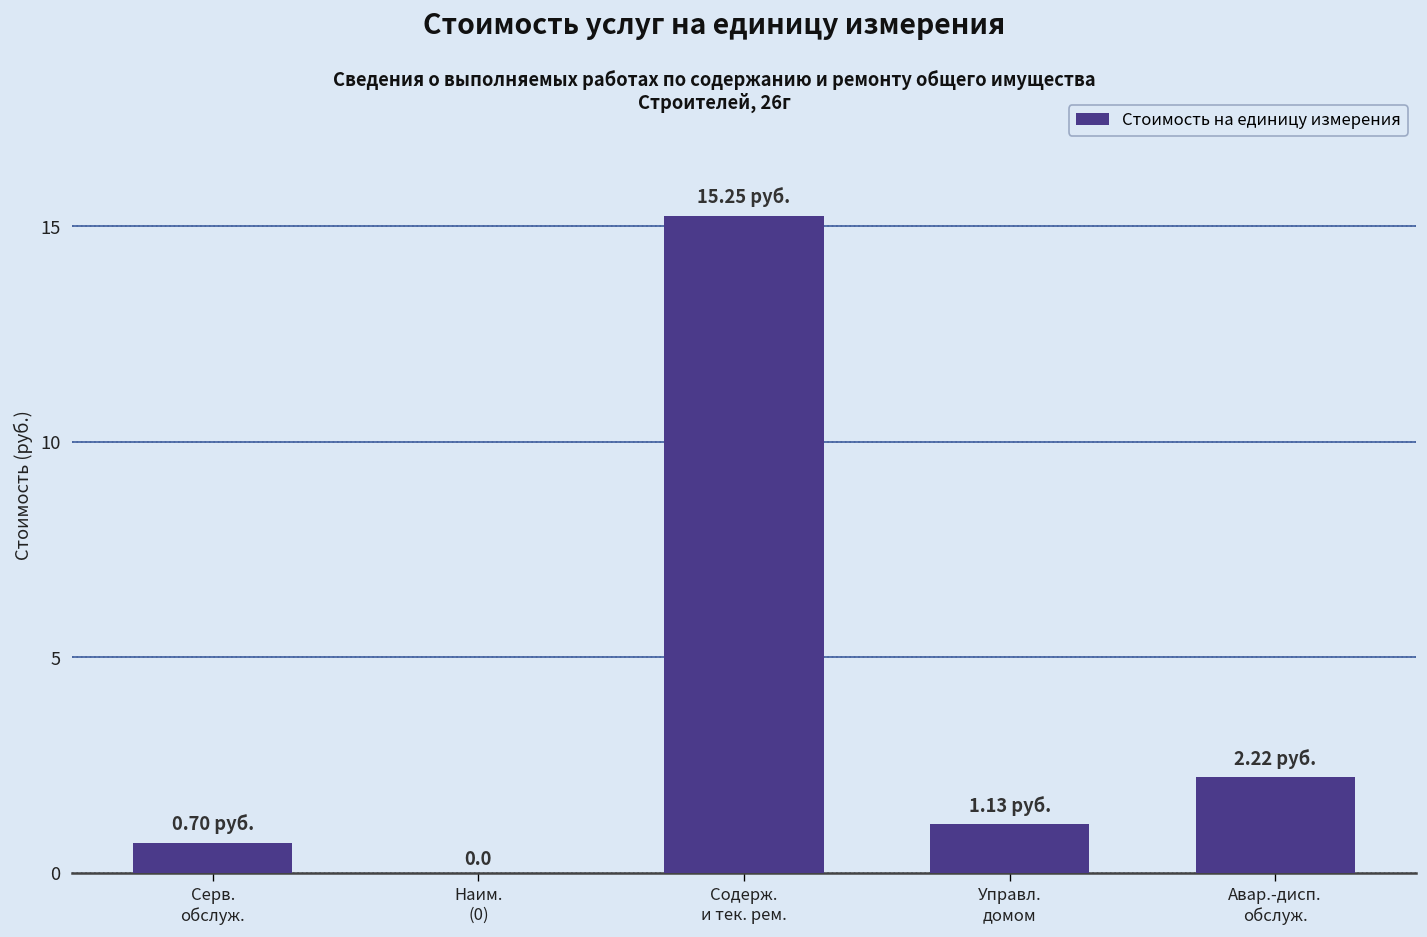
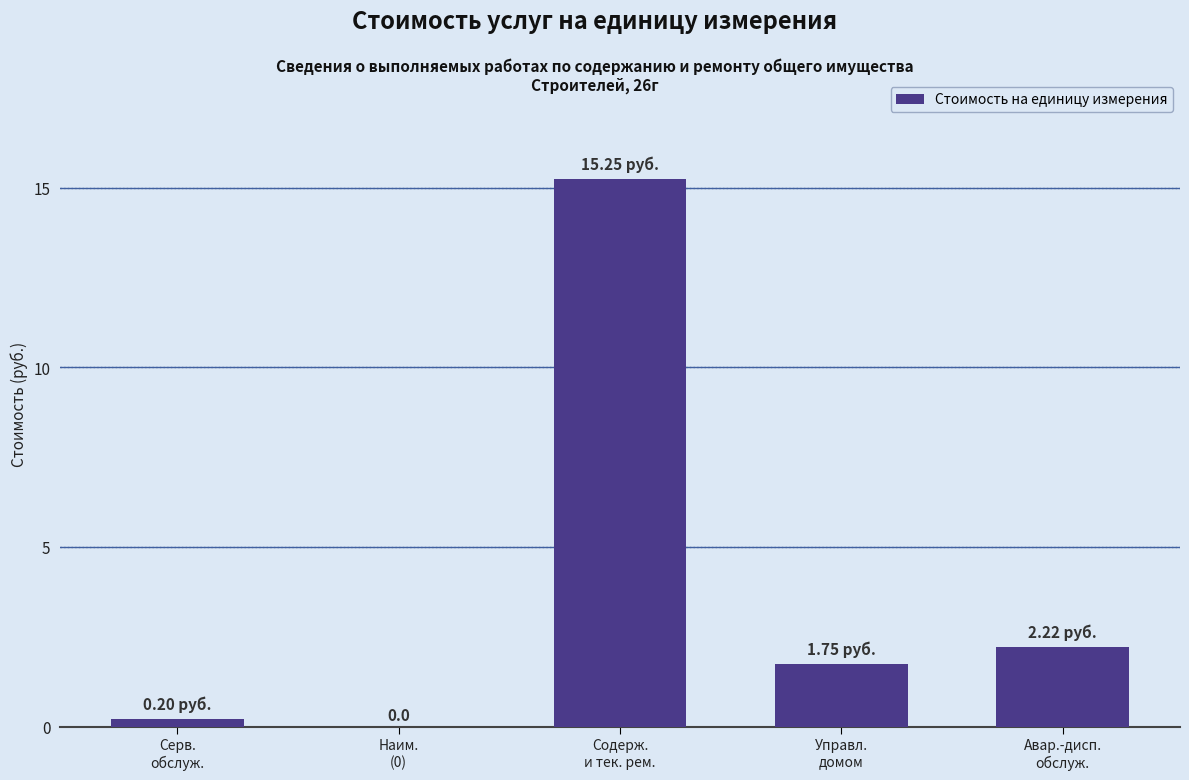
Серв. обслуж.: 0.70 -> 0.20
Управл. домом: 1.13 -> 1.75
